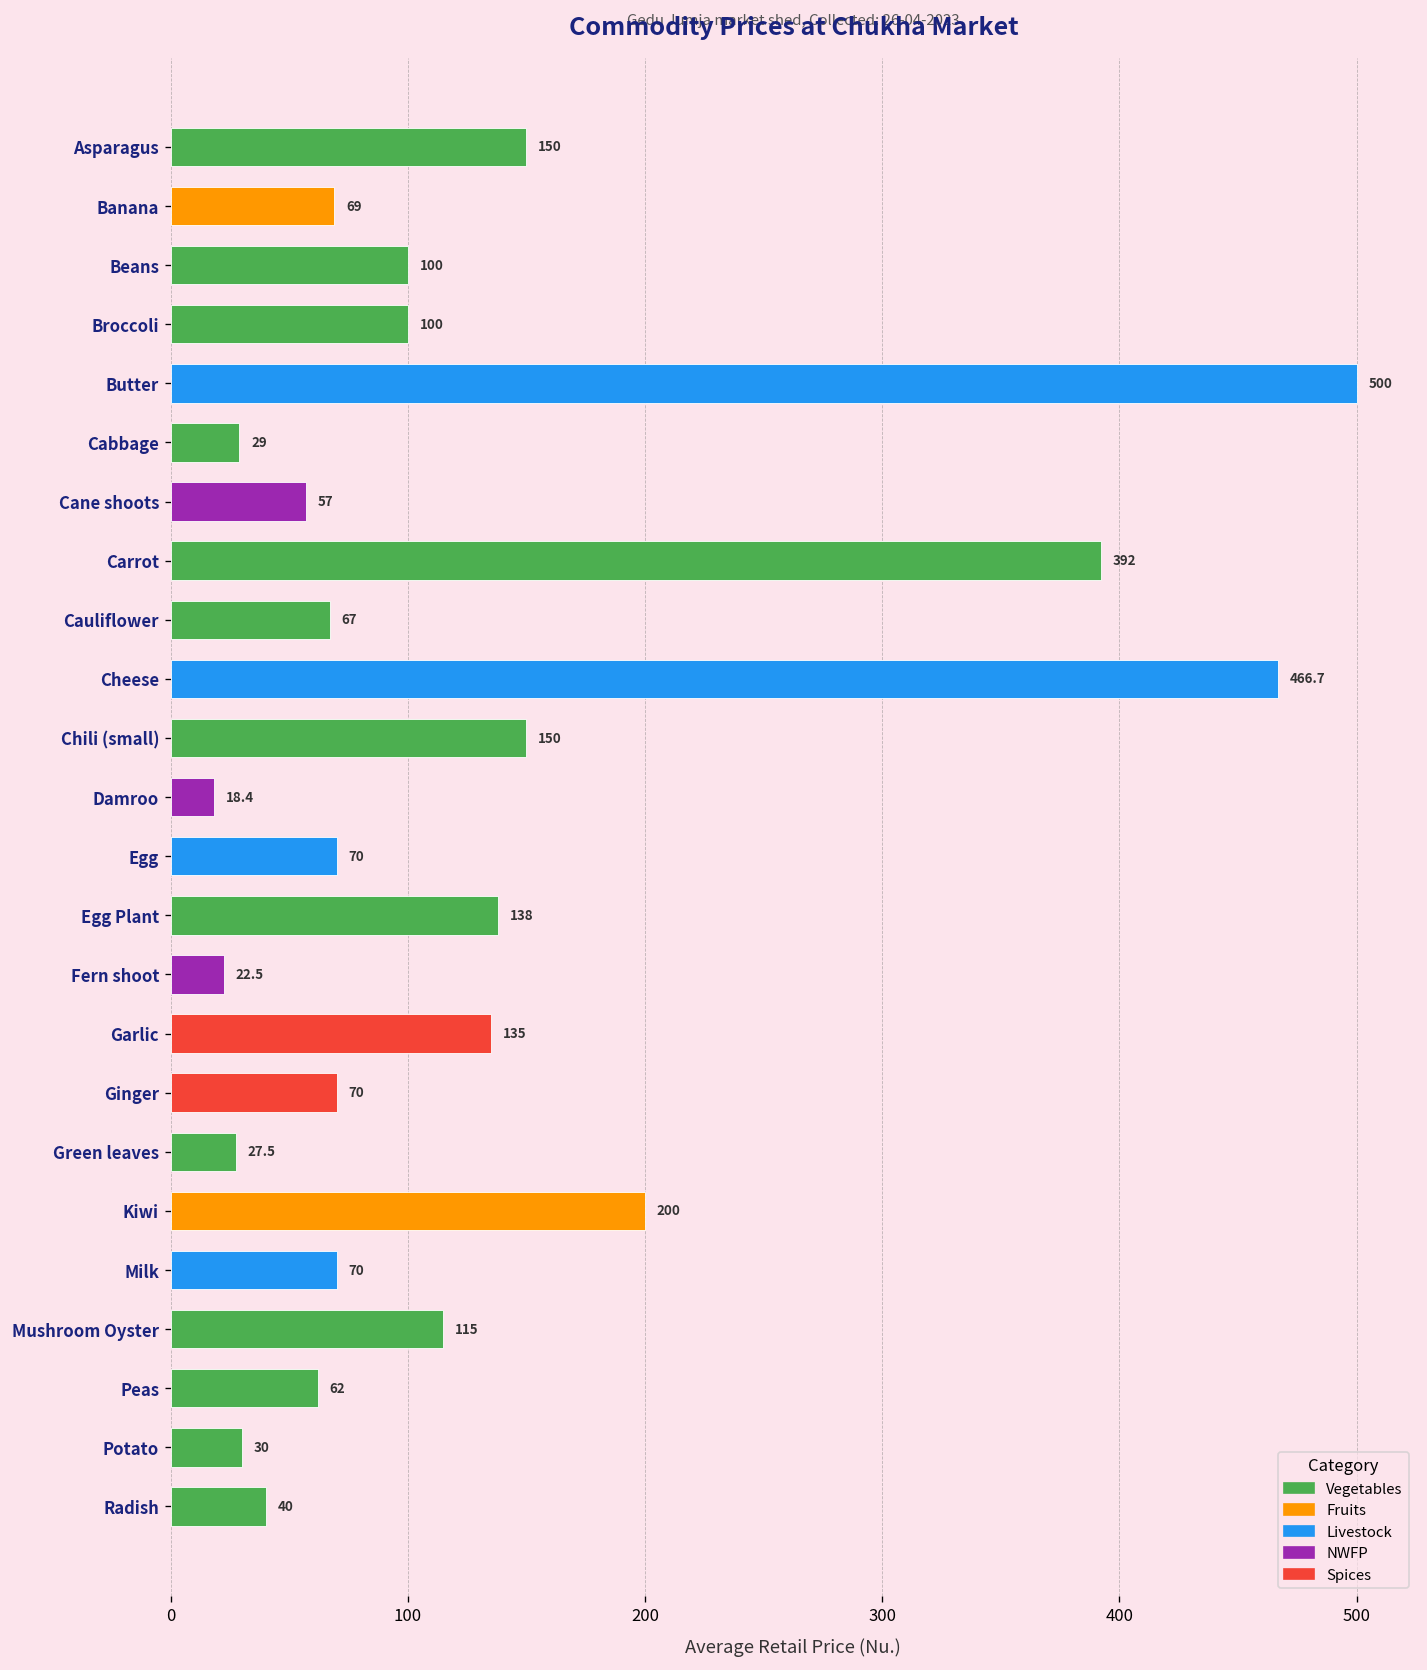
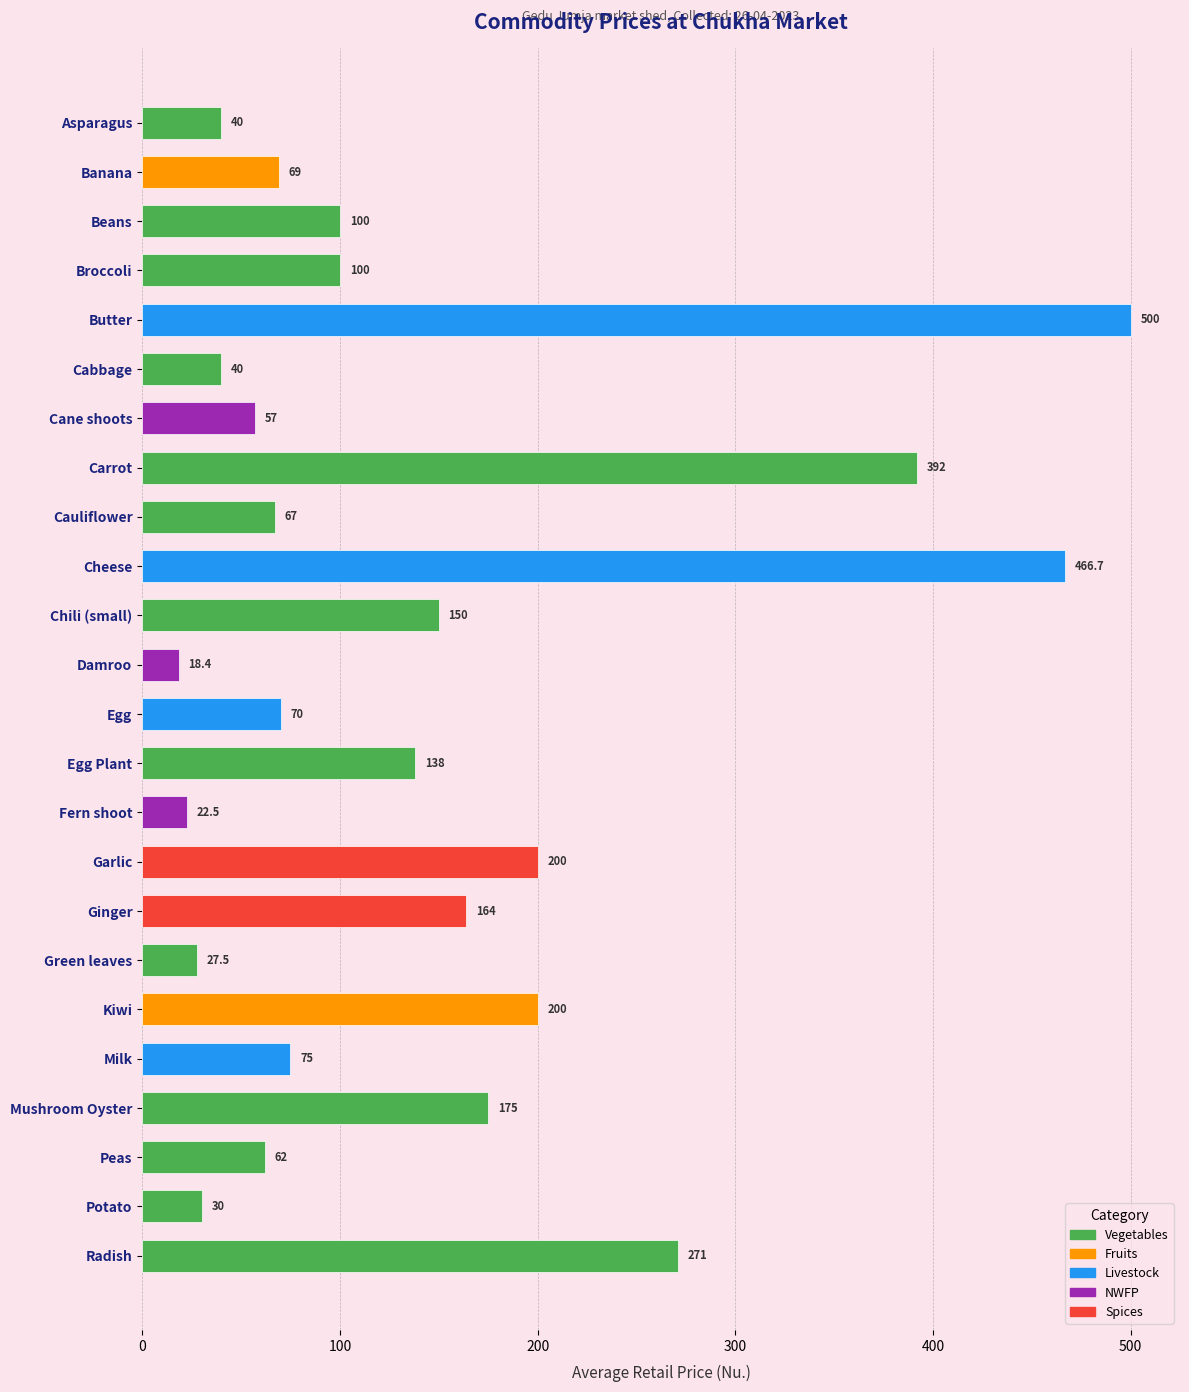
Asparagus: 150 -> 40
Cabbage: 29 -> 40
Garlic: 135 -> 200
Ginger: 70 -> 164
Milk: 70 -> 75
Mushroom Oyster: 115 -> 175
Radish: 40 -> 271
